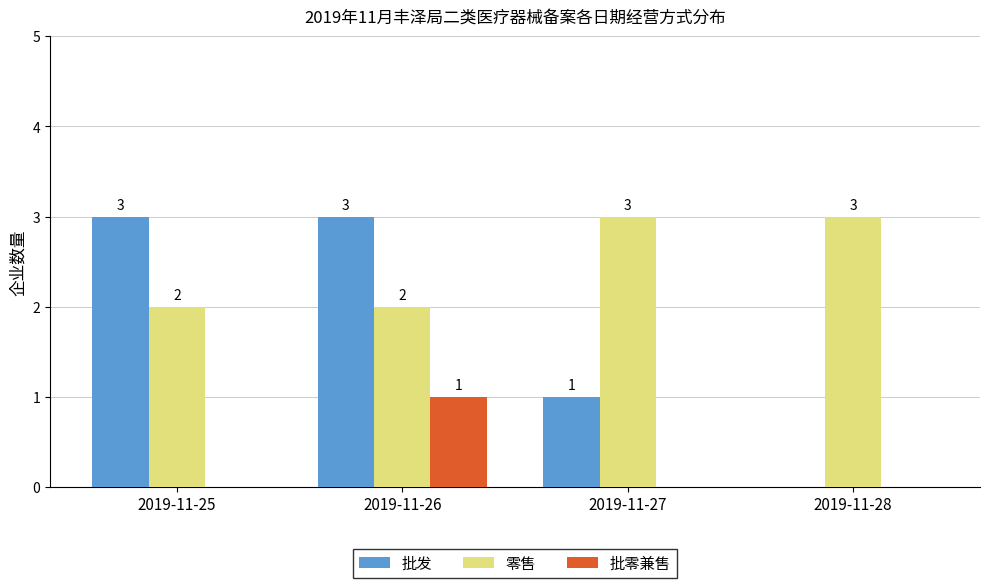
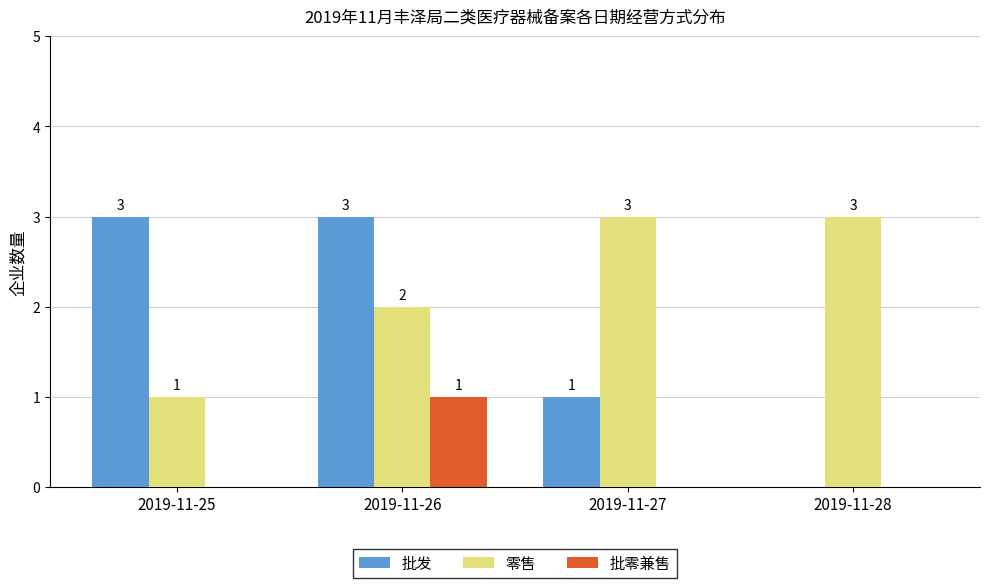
零售, 2019-11-25: 2 -> 1
